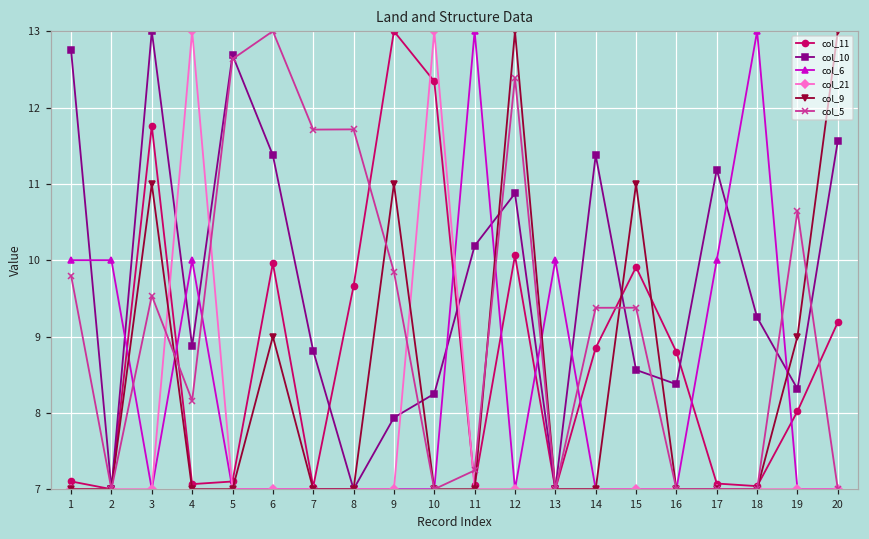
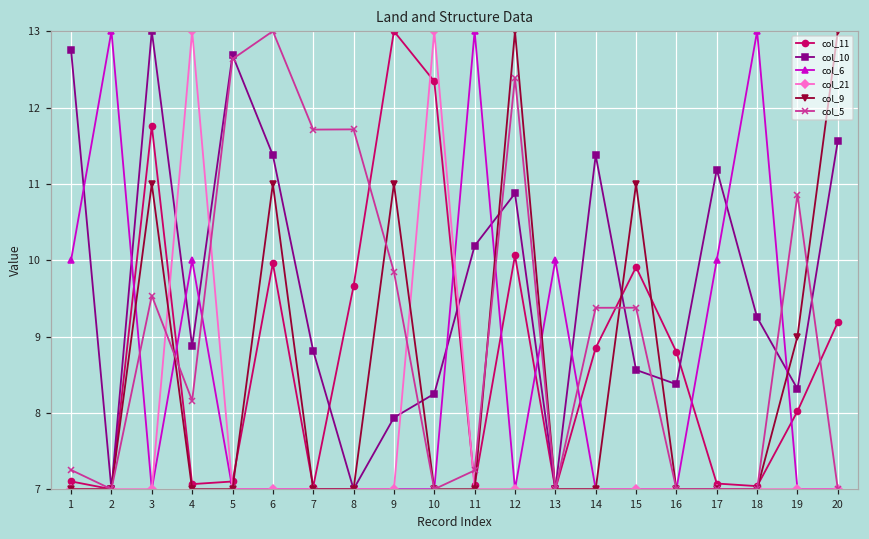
col_5, 1: 9.8 -> 7.3
col_6, 2: 10.0 -> 13.0
col_9, 6: 9.0 -> 11.0
col_5, 19: 10.6 -> 10.9
